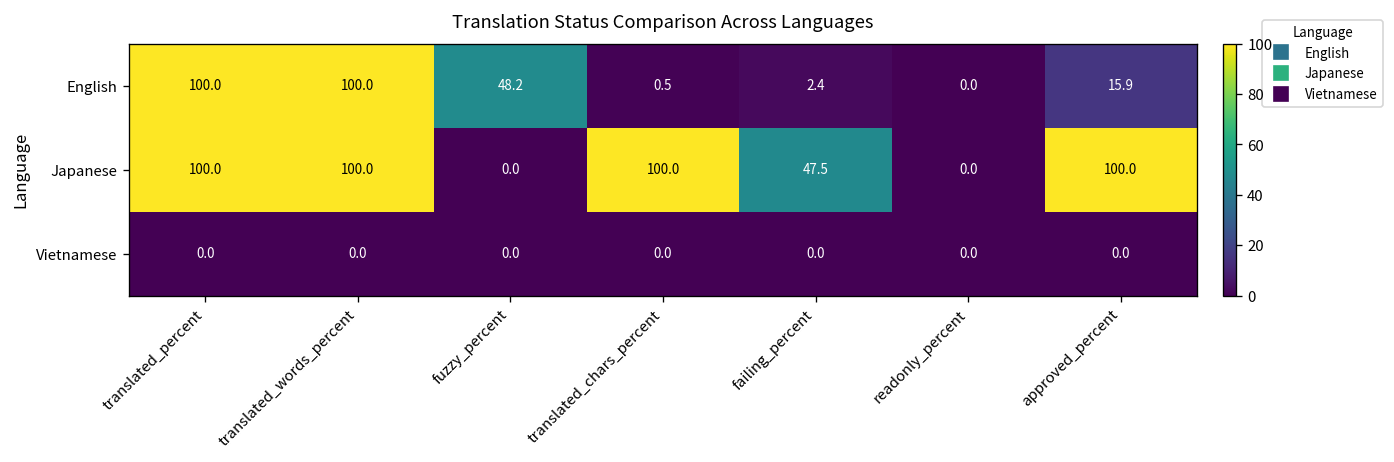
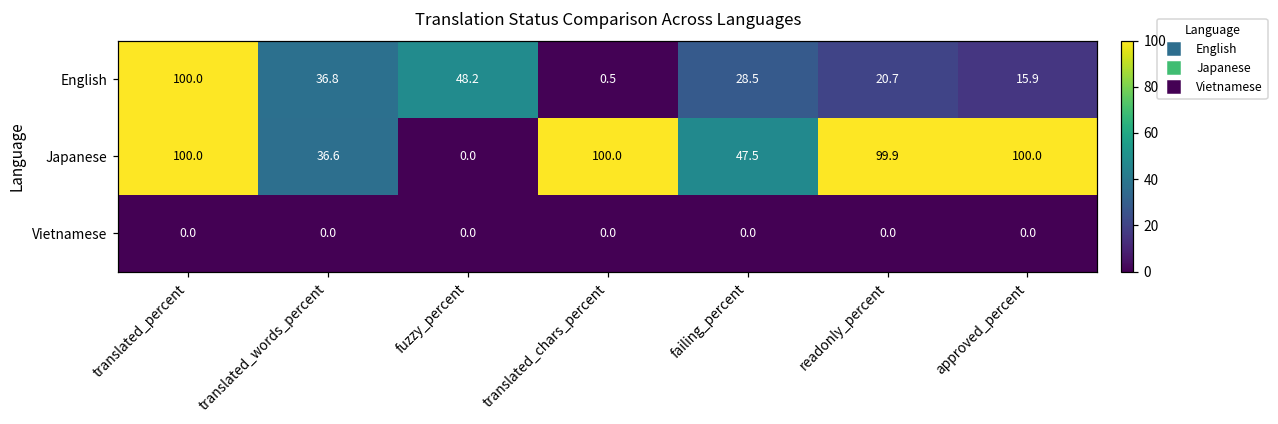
English, translated_words_percent: 100.0 -> 36.8
English, failing_percent: 2.4 -> 28.5
English, readonly_percent: 0.0 -> 20.7
Japanese, translated_words_percent: 100.0 -> 36.6
Japanese, readonly_percent: 0.0 -> 99.9
